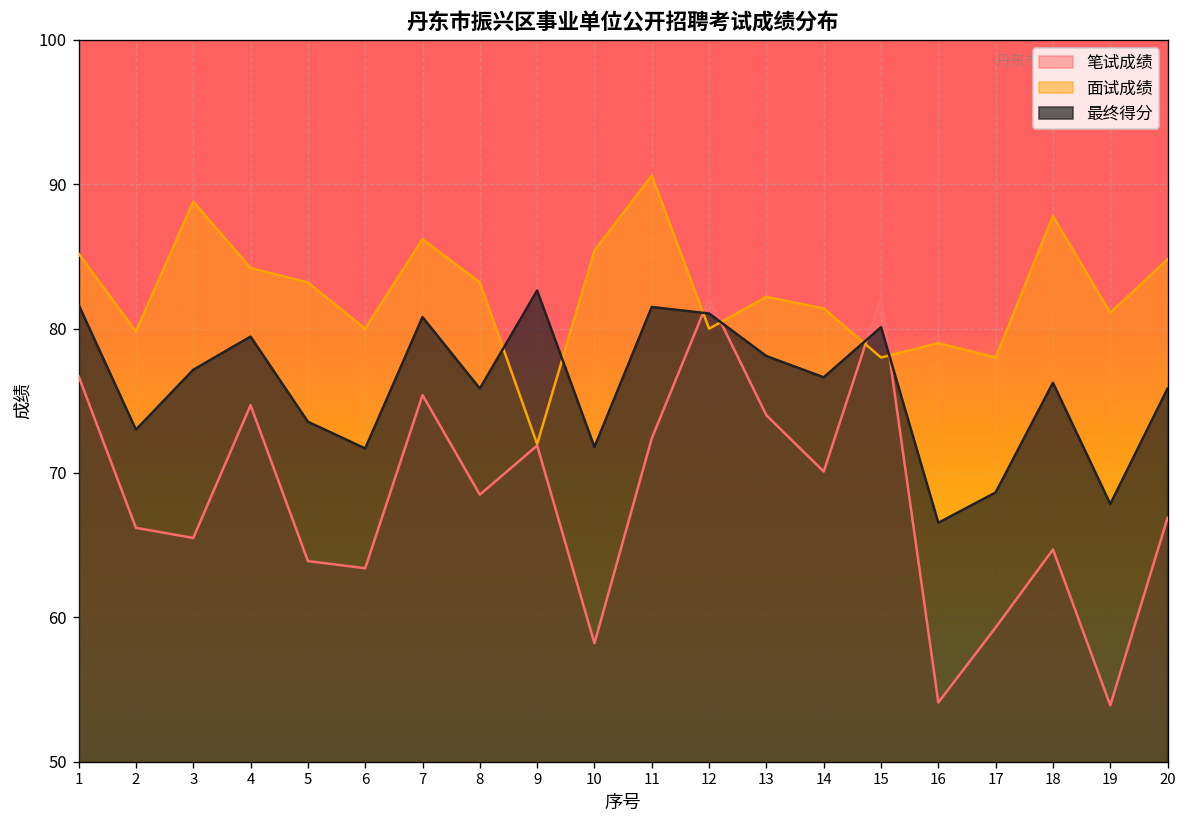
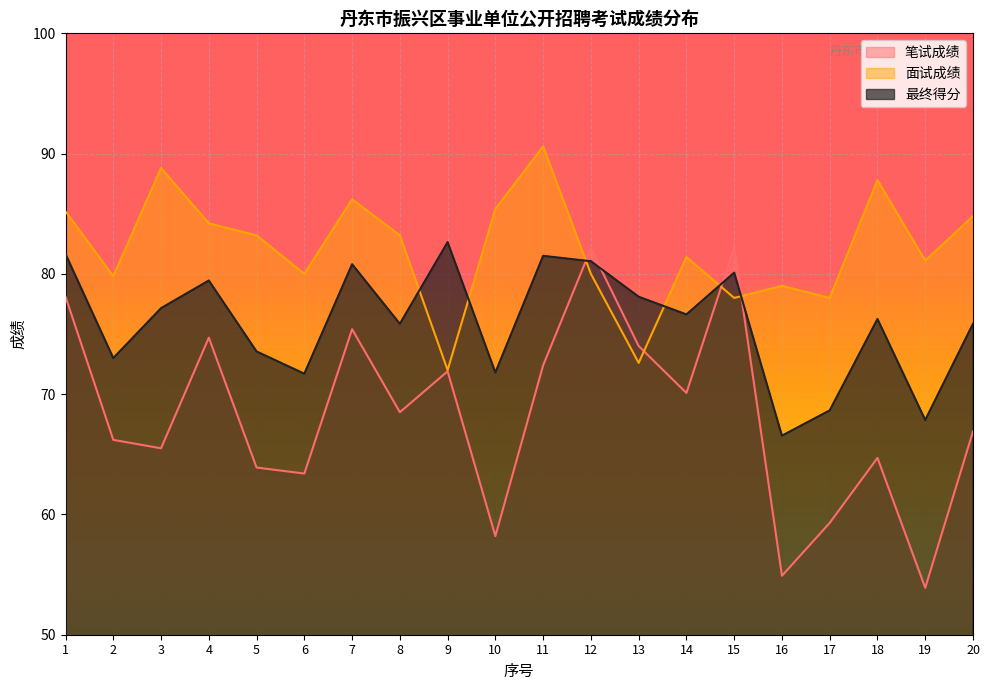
笔试成绩, 1: 76.7 -> 78.1
面试成绩, 13: 82.2 -> 72.6
笔试成绩, 16: 54.1 -> 54.9
